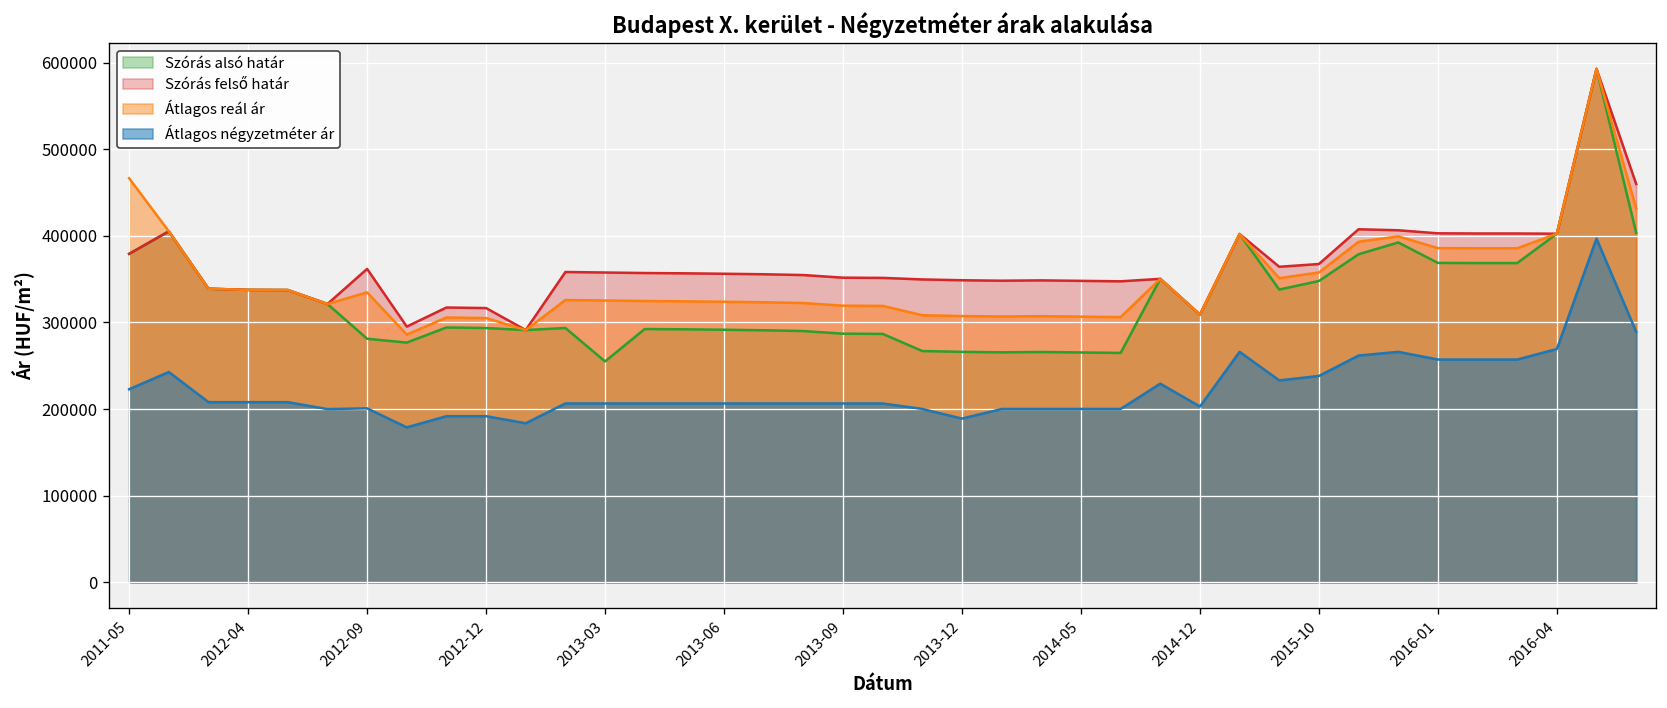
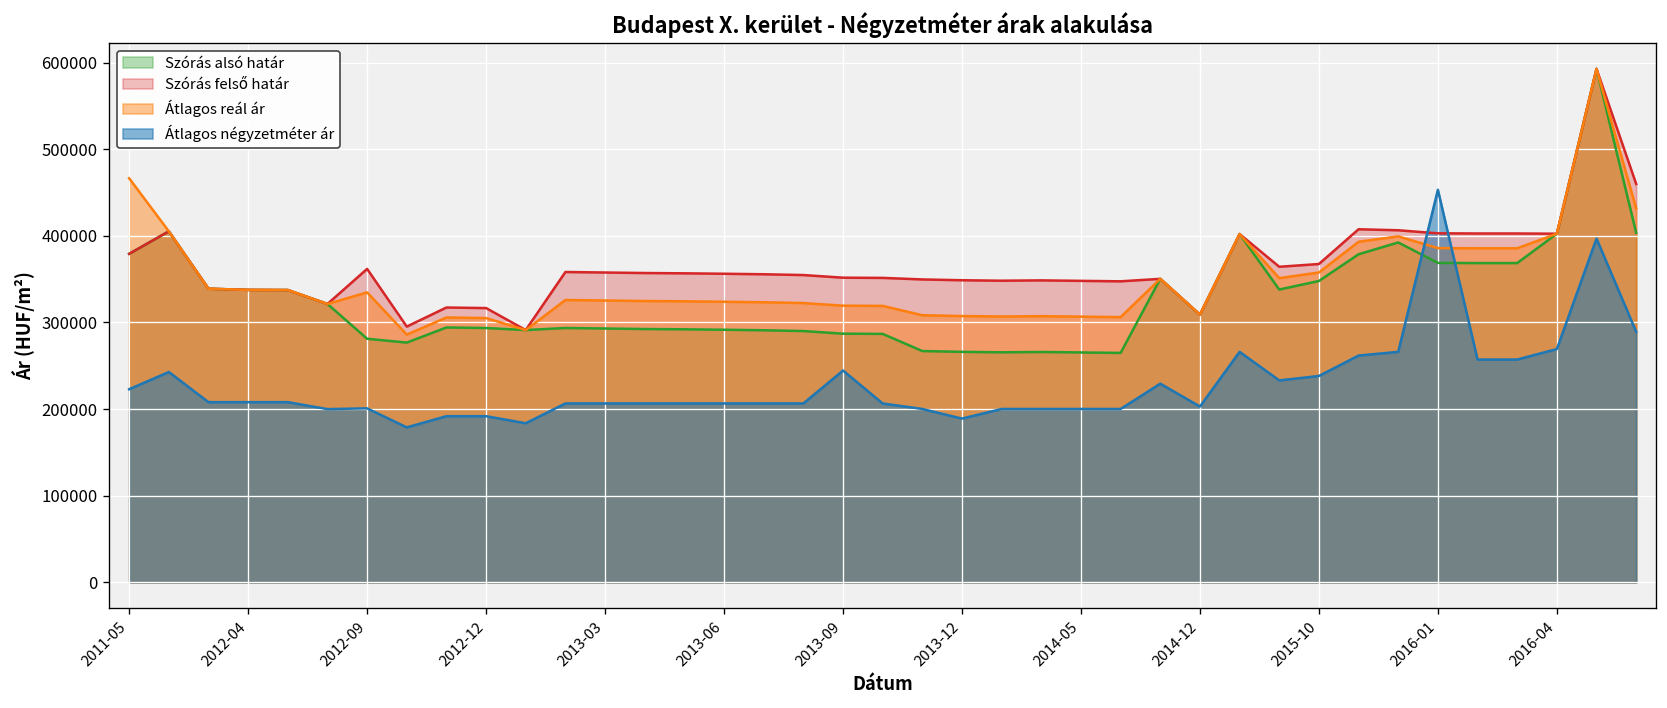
Szórás alsó határ, 2013-03: 260000 -> 290000
Átlagos négyzetméter ár, 2013-09: 210000 -> 240000
Átlagos négyzetméter ár, 2016-01: 260000 -> 450000
